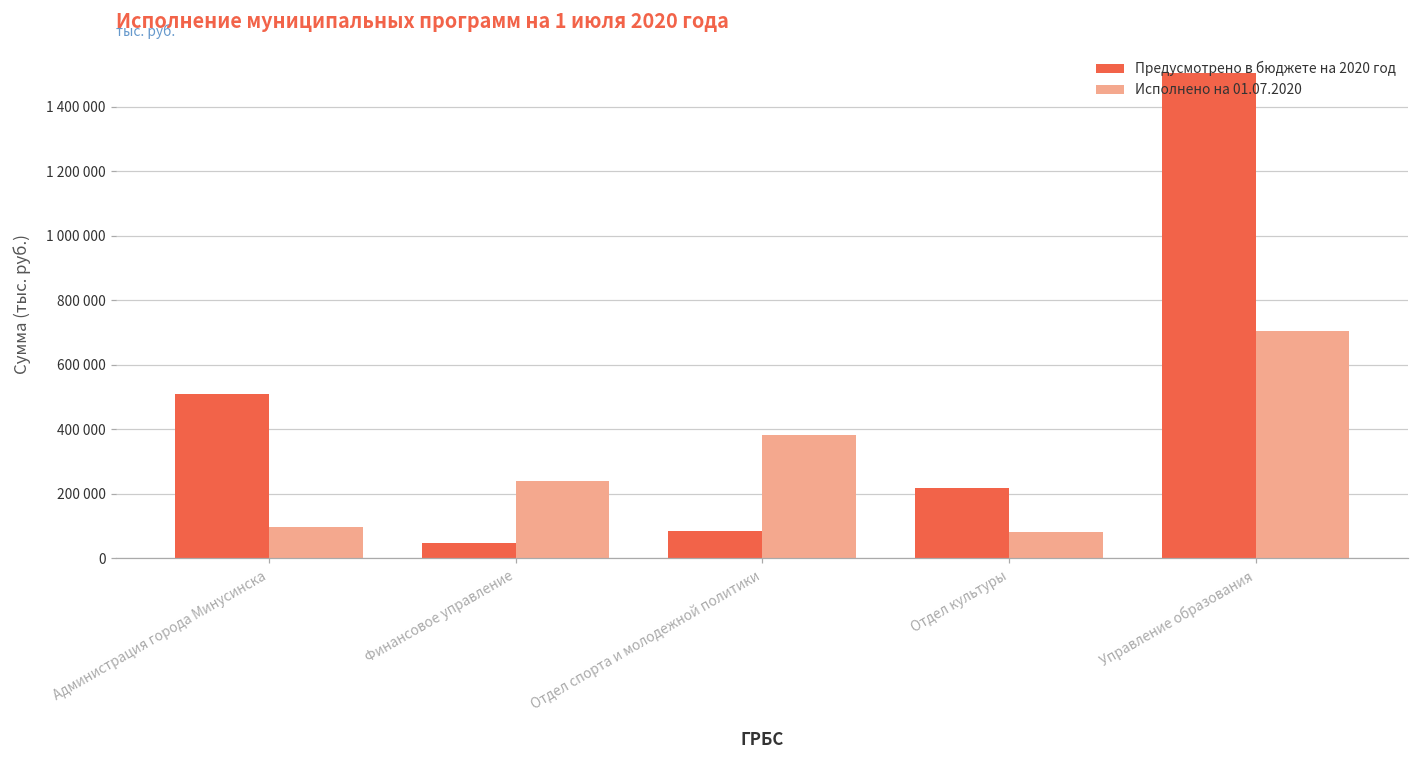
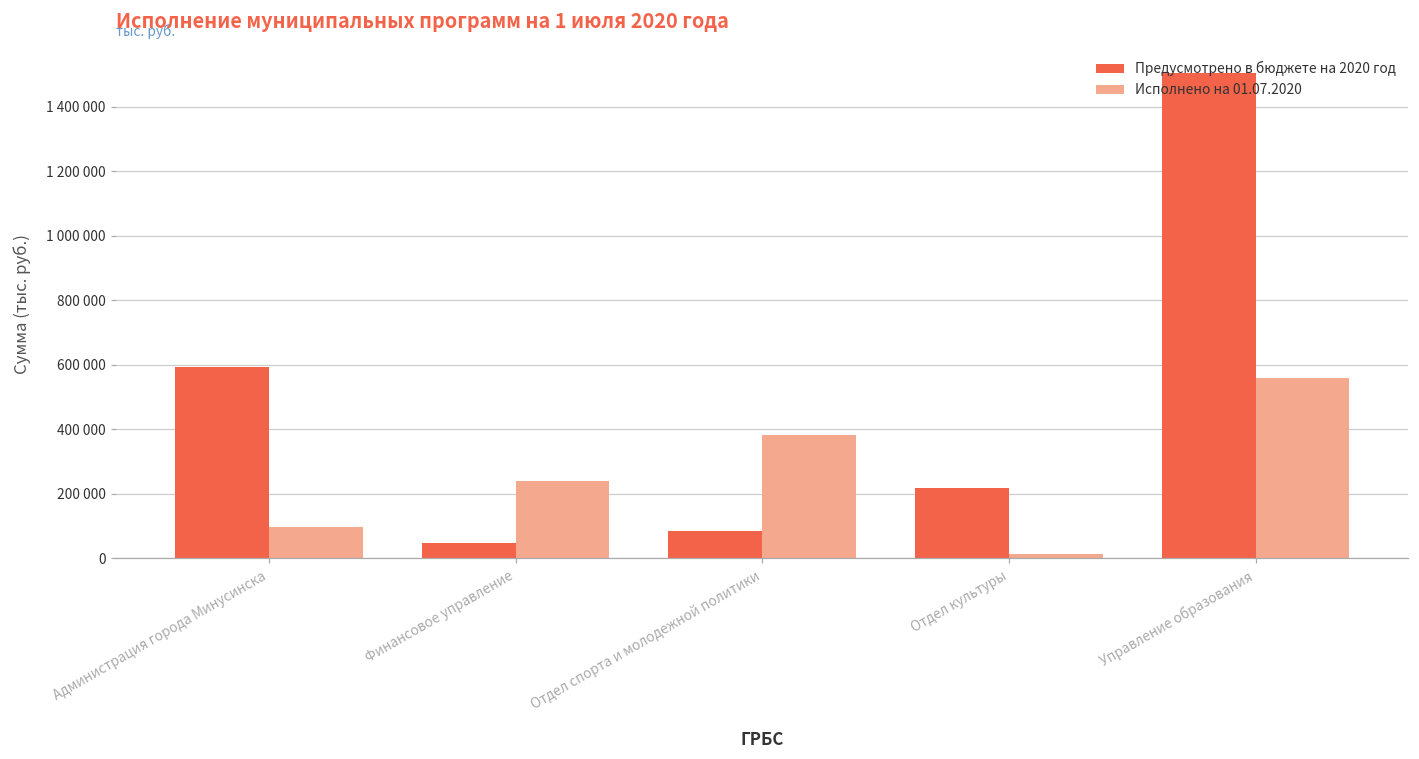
Предусмотрено в бюджете на 2020 год, Администрация города Минусинска: 510000 -> 590000
Исполнено на 01.07.2020, Отдел культуры: 80000 -> 10000
Исполнено на 01.07.2020, Управление образования: 710000 -> 560000
